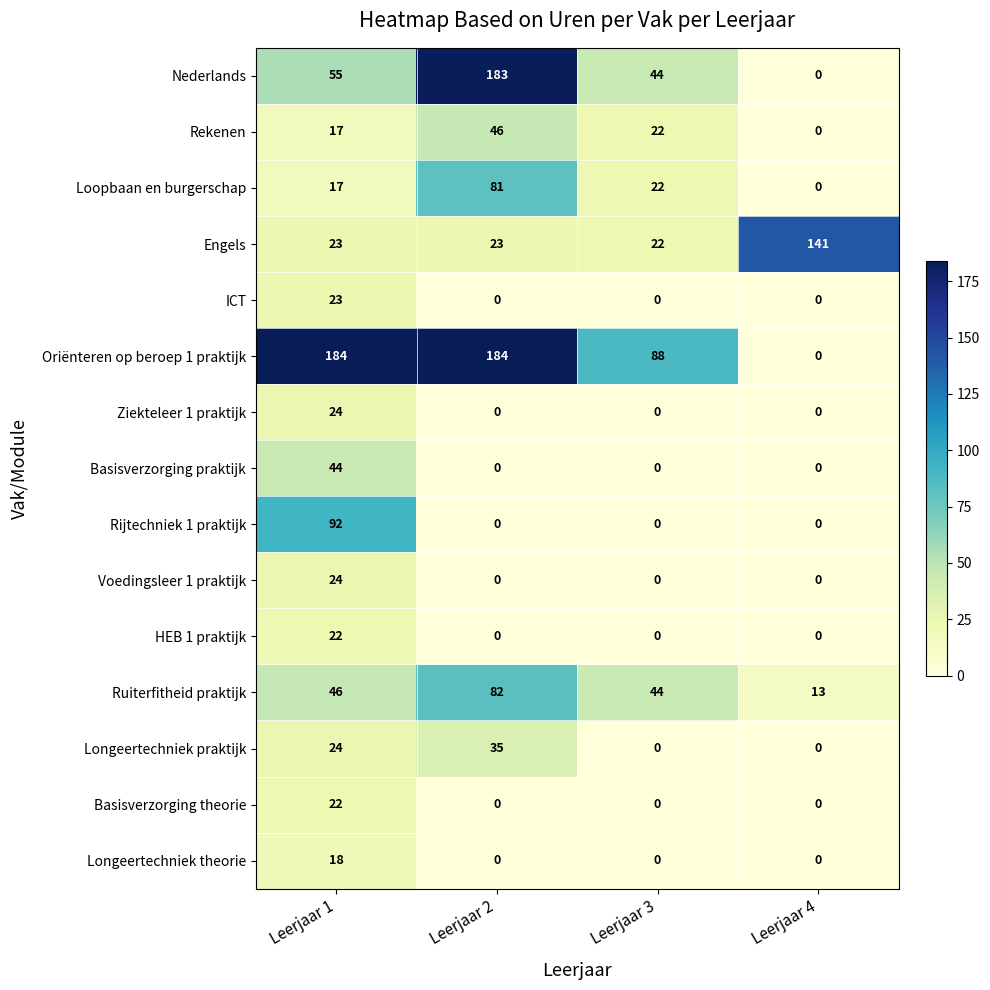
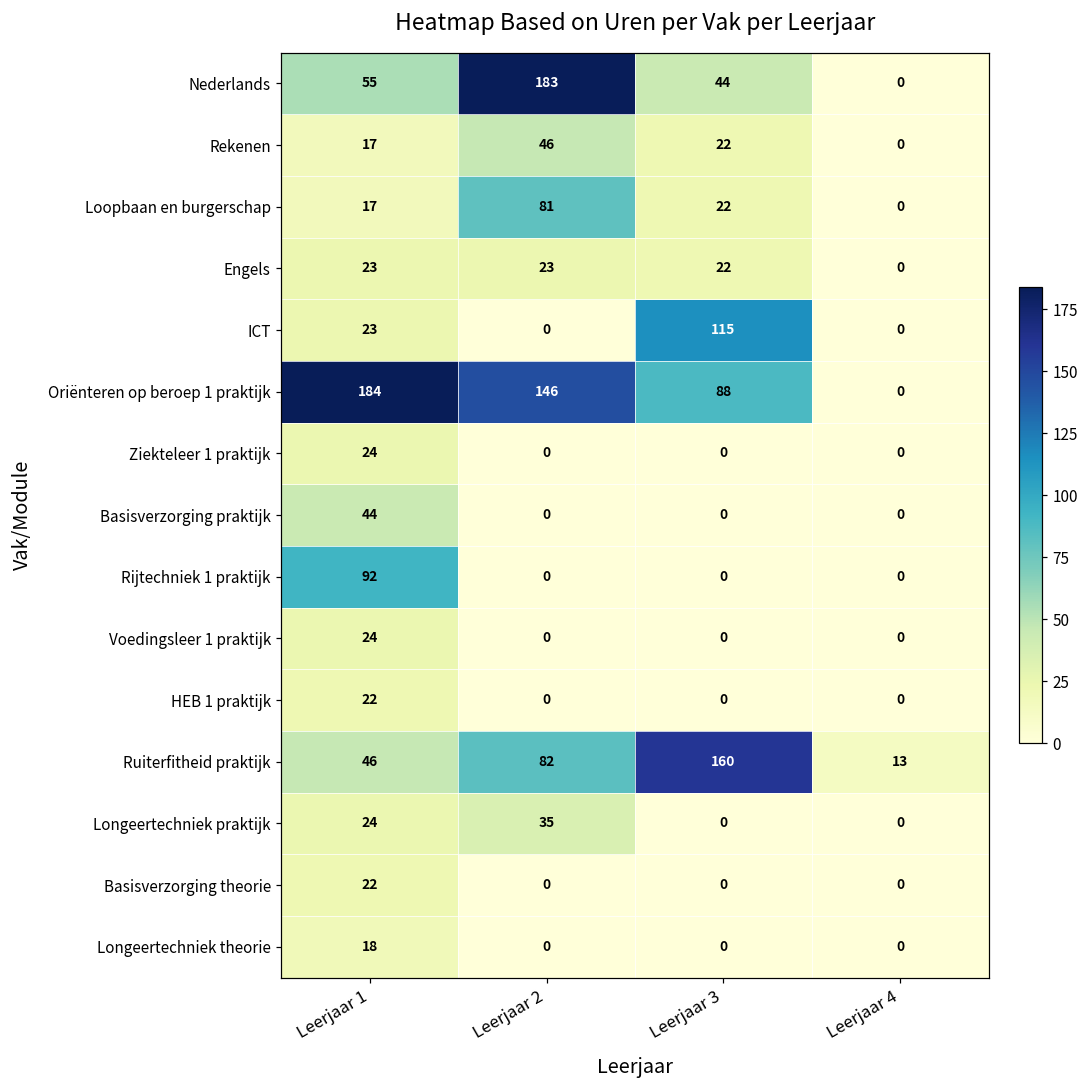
Engels, Leerjaar 4: 141 -> 0
ICT, Leerjaar 3: 0 -> 115
Oriënteren op beroep 1 praktijk, Leerjaar 2: 184 -> 146
Ruiterfitheid praktijk, Leerjaar 3: 44 -> 160
